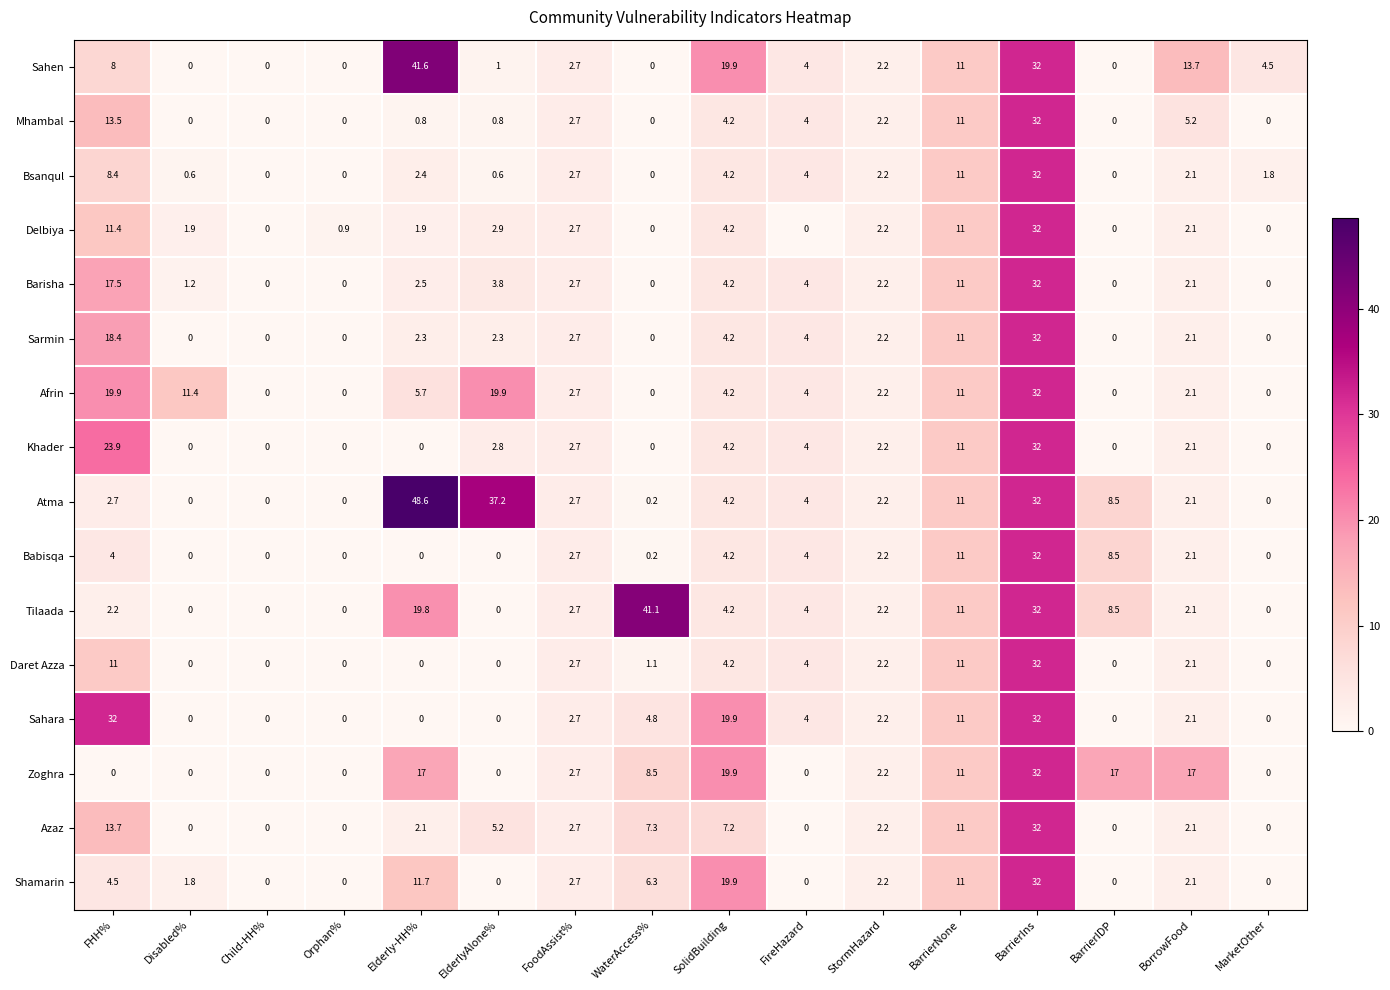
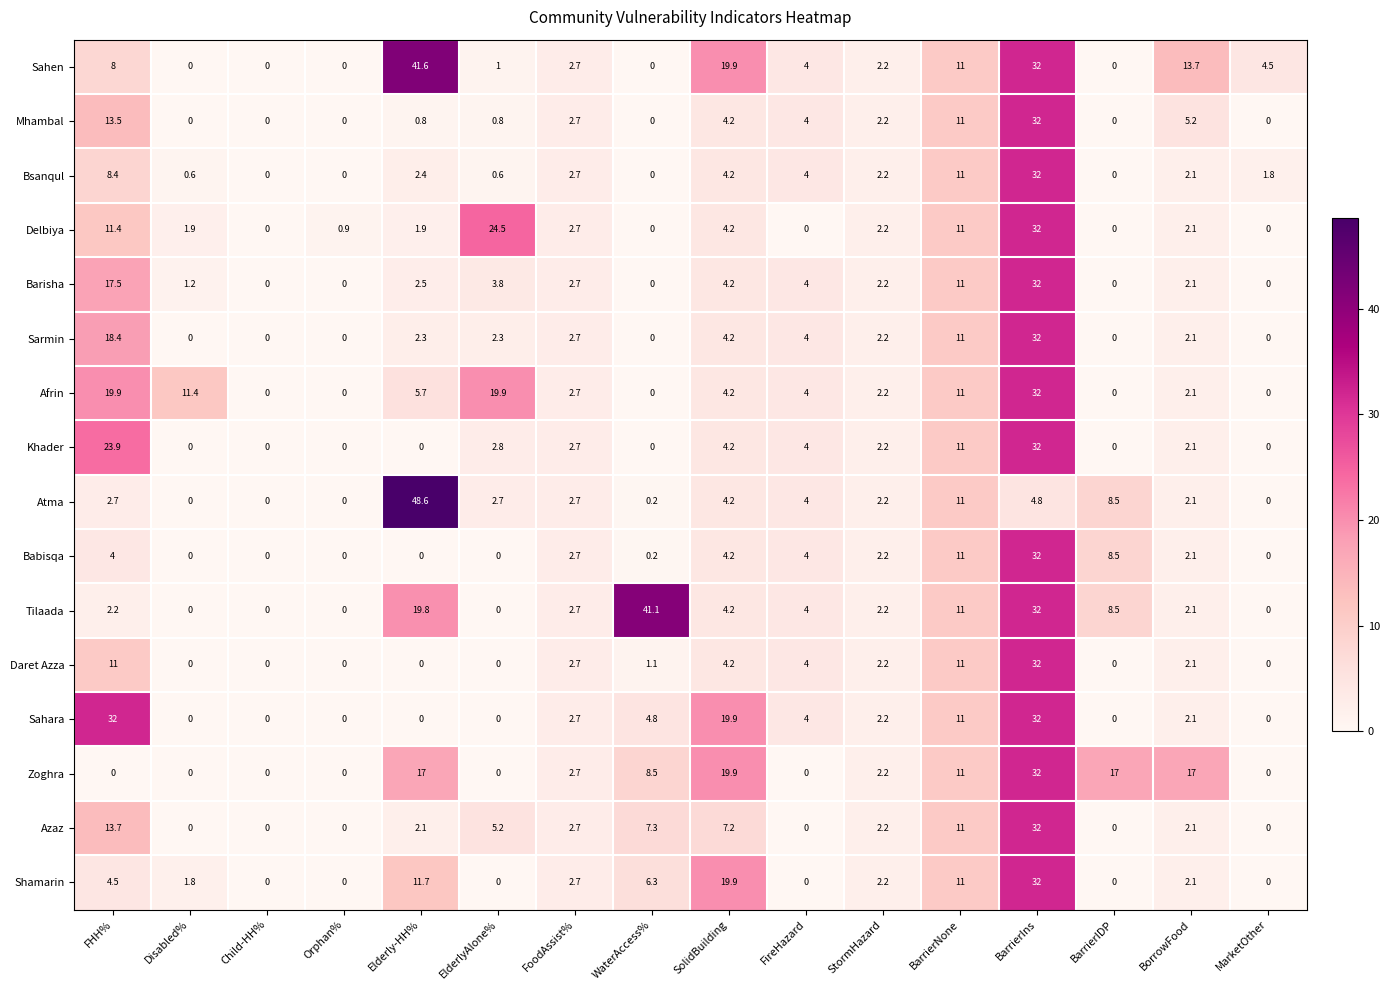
Delbiya, ElderlyAlone%: 2.9 -> 24.5
Atma, ElderlyAlone%: 37.2 -> 2.7
Atma, BarrierIns: 32 -> 4.8
